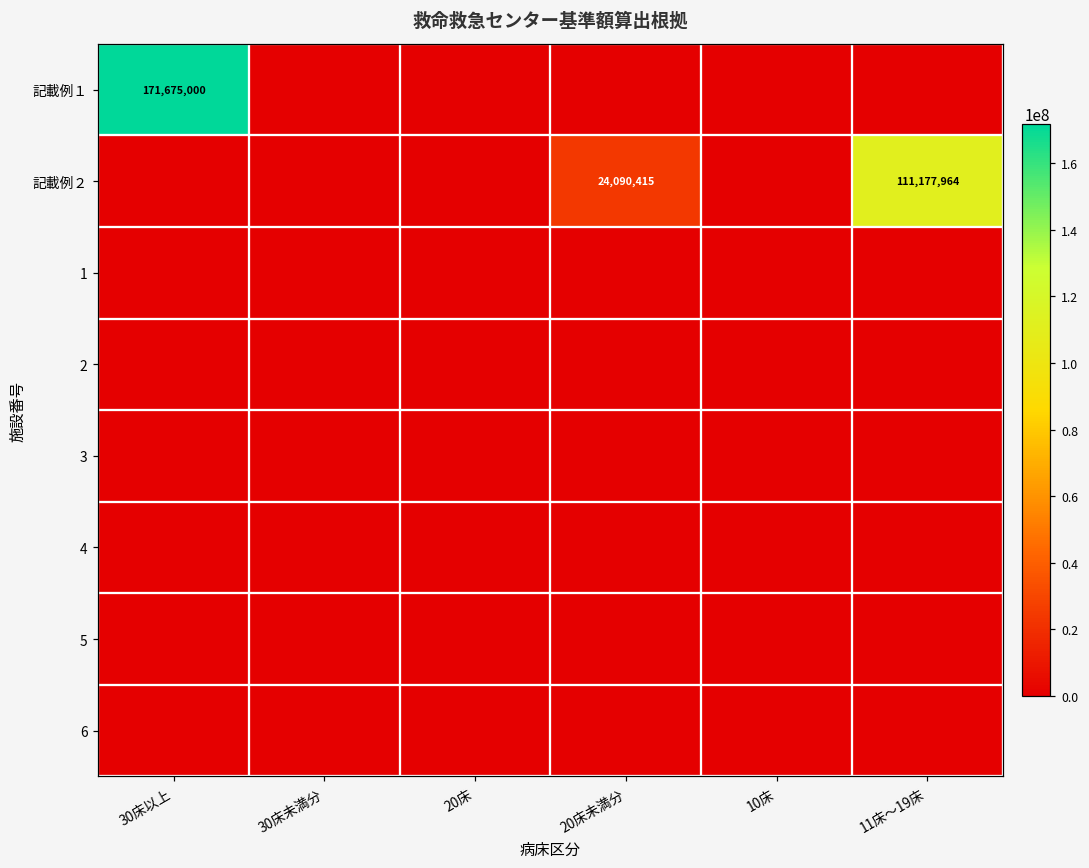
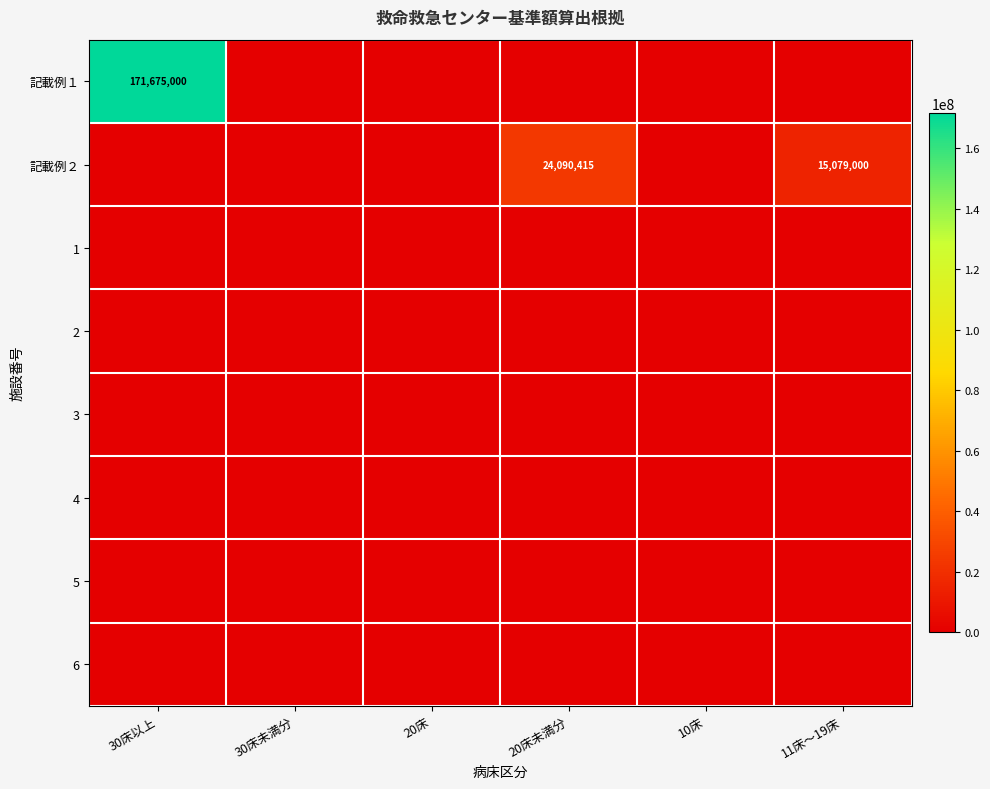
記載例２, 11床～19床: 111,177,964 -> 15,079,000
